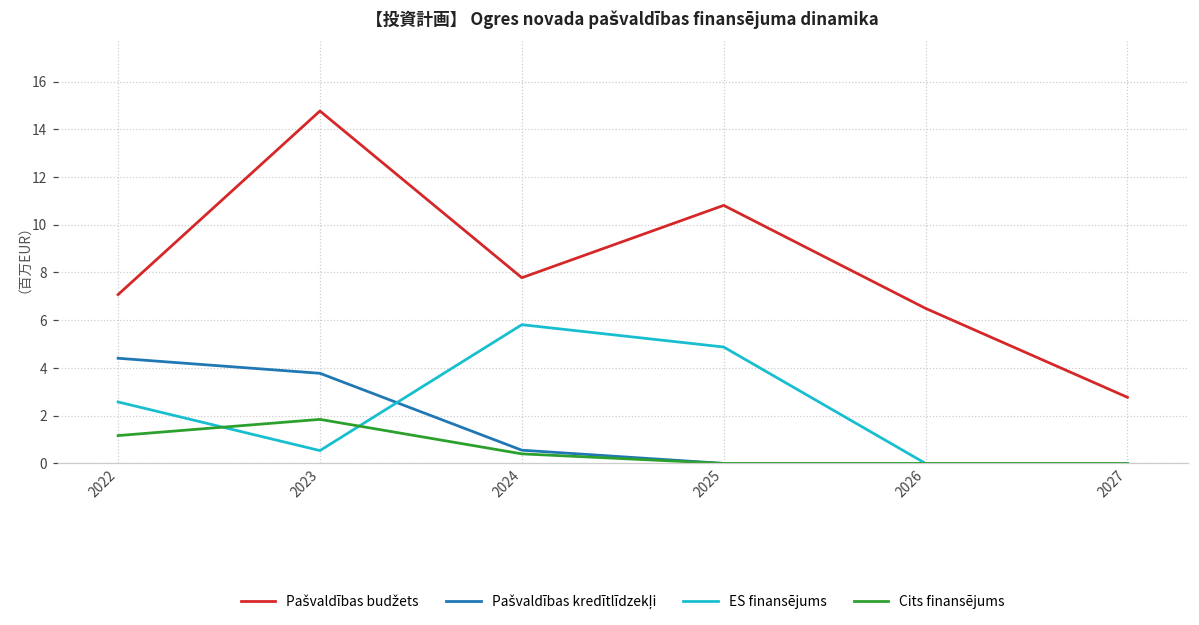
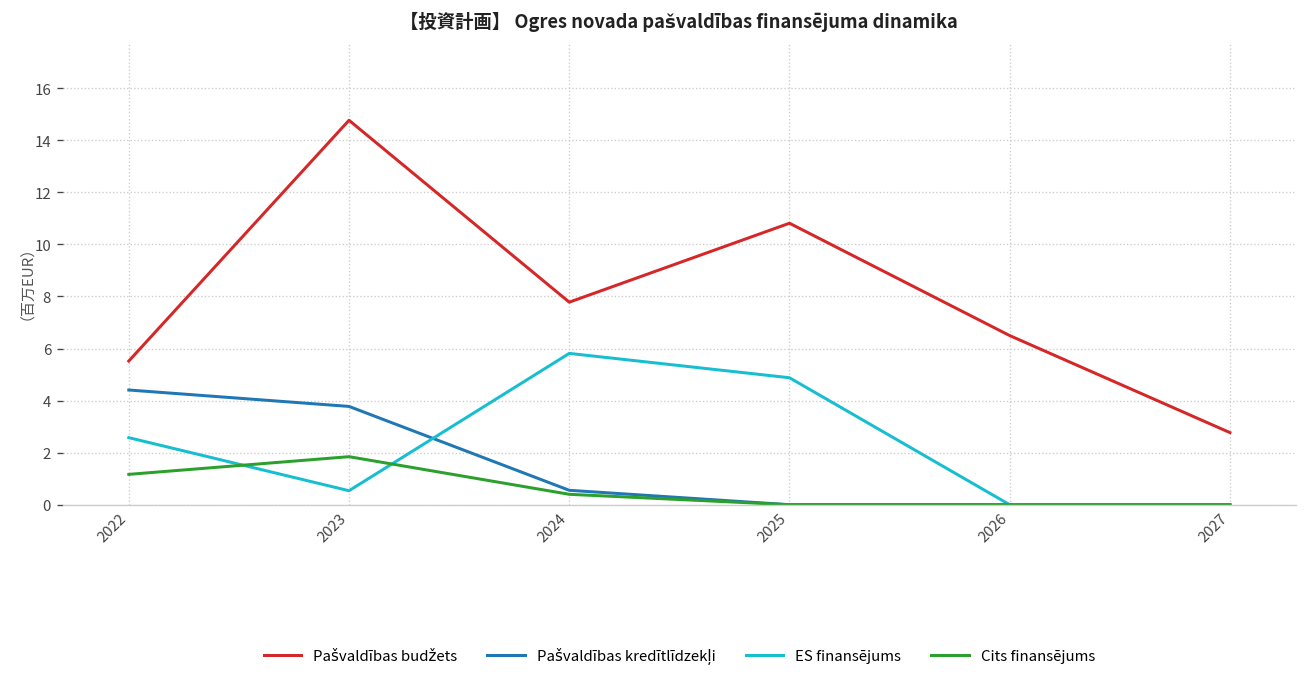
Pašvaldības budžets, 2022: 7.1 -> 5.5
